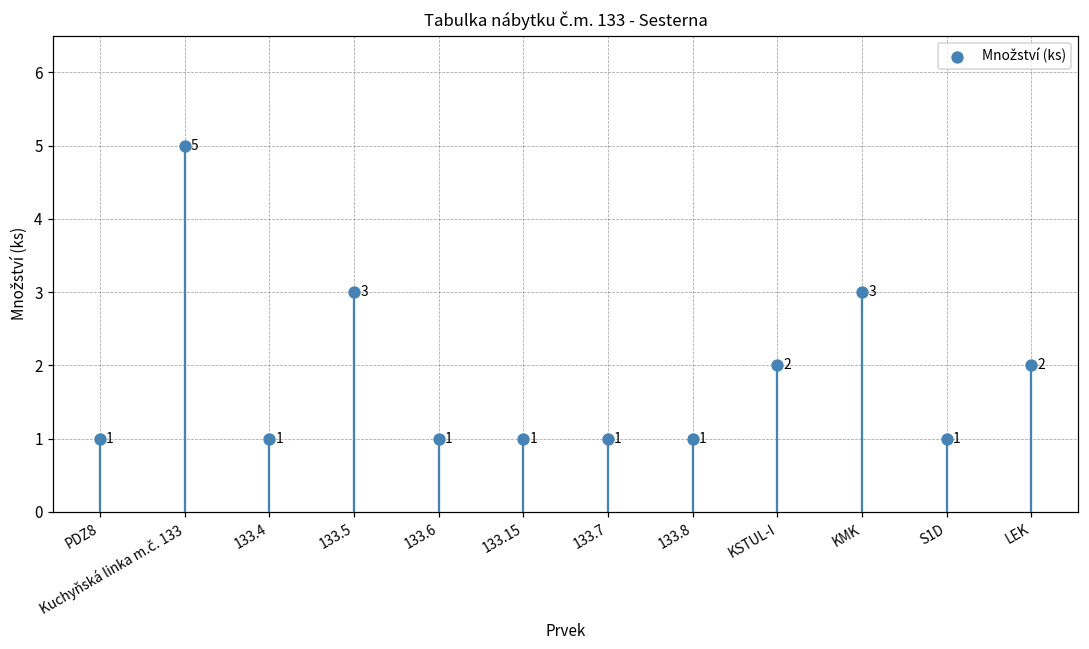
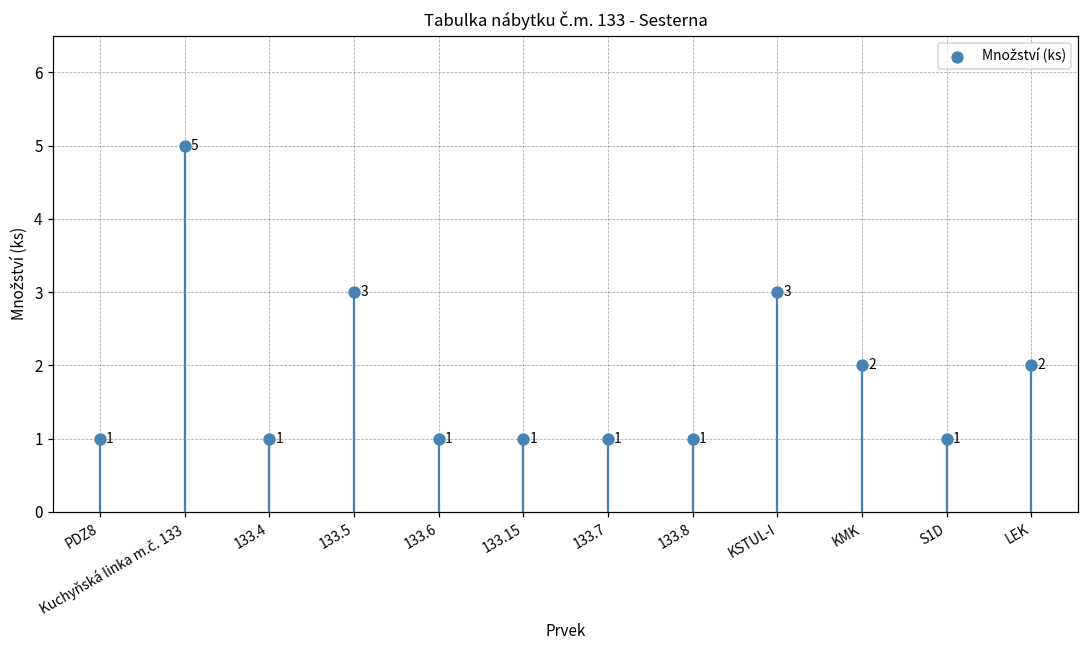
KSTUL-I: 2 -> 3
KMK: 3 -> 2
